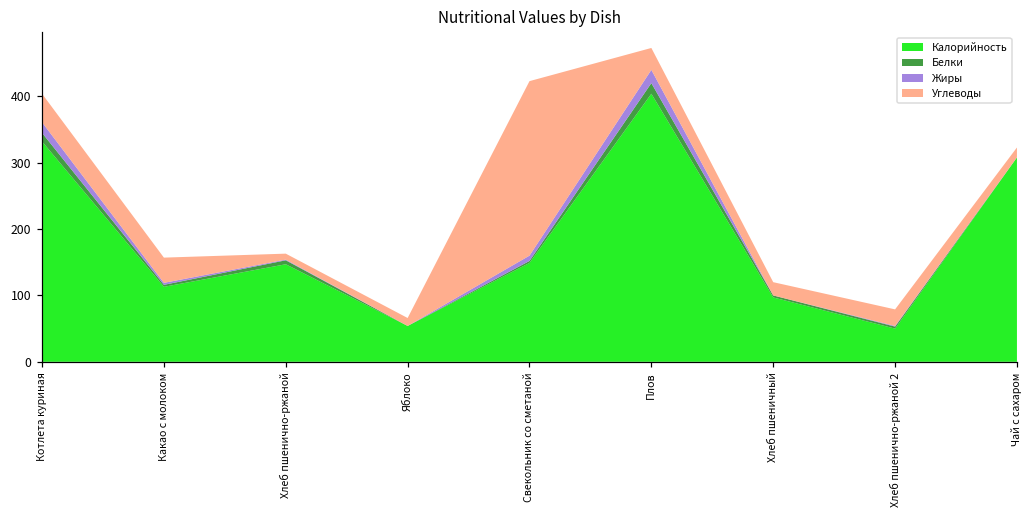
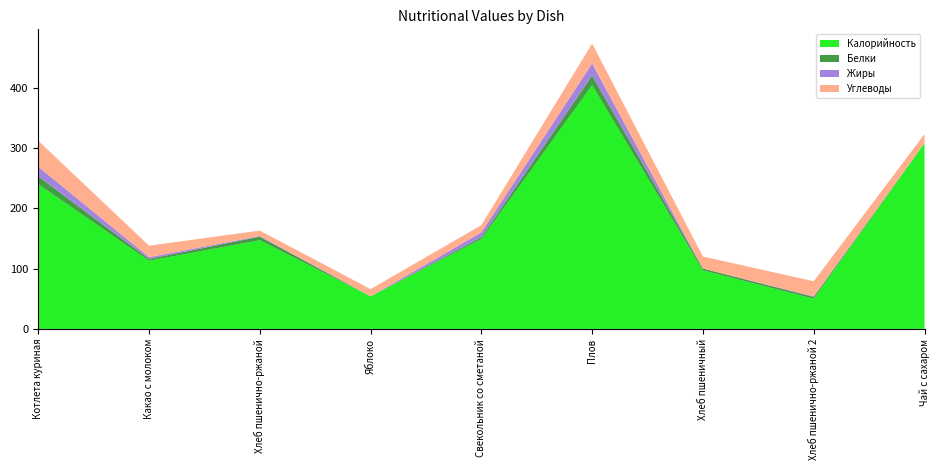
Калорийность, Котлета куриная: 330 -> 240
Углеводы, Какао с молоком: 40 -> 20
Углеводы, Свекольник со сметаной: 260 -> 10
